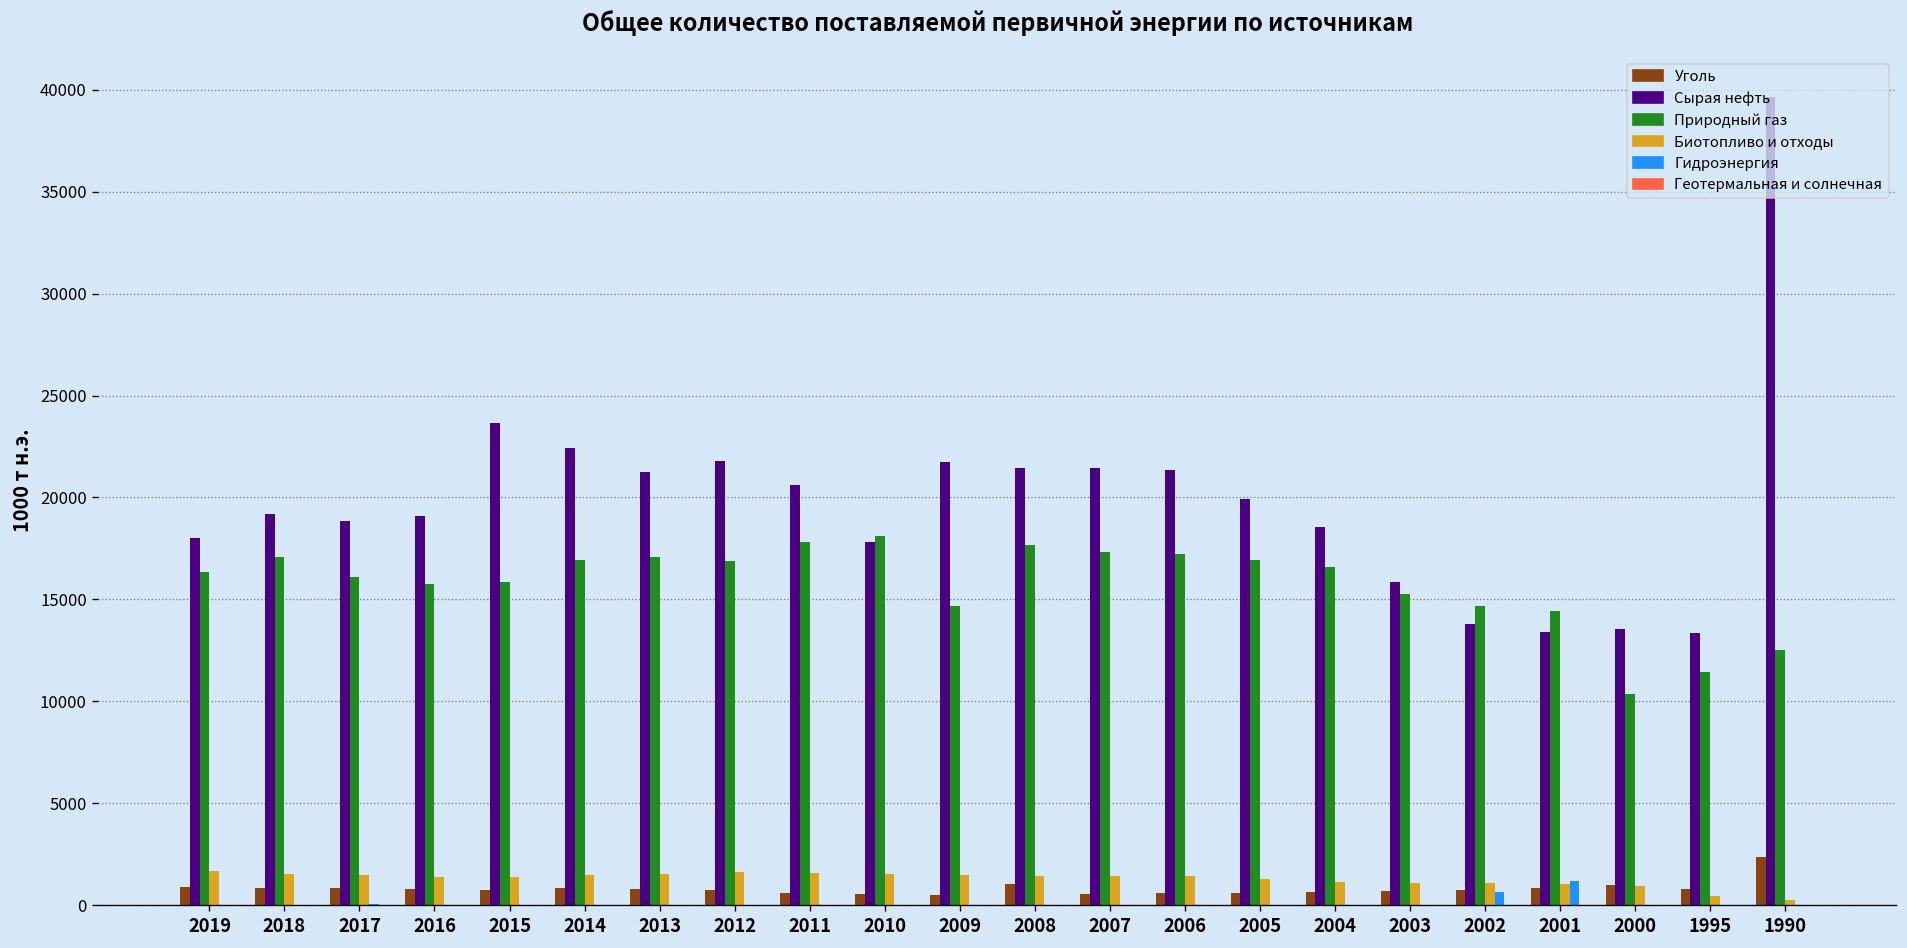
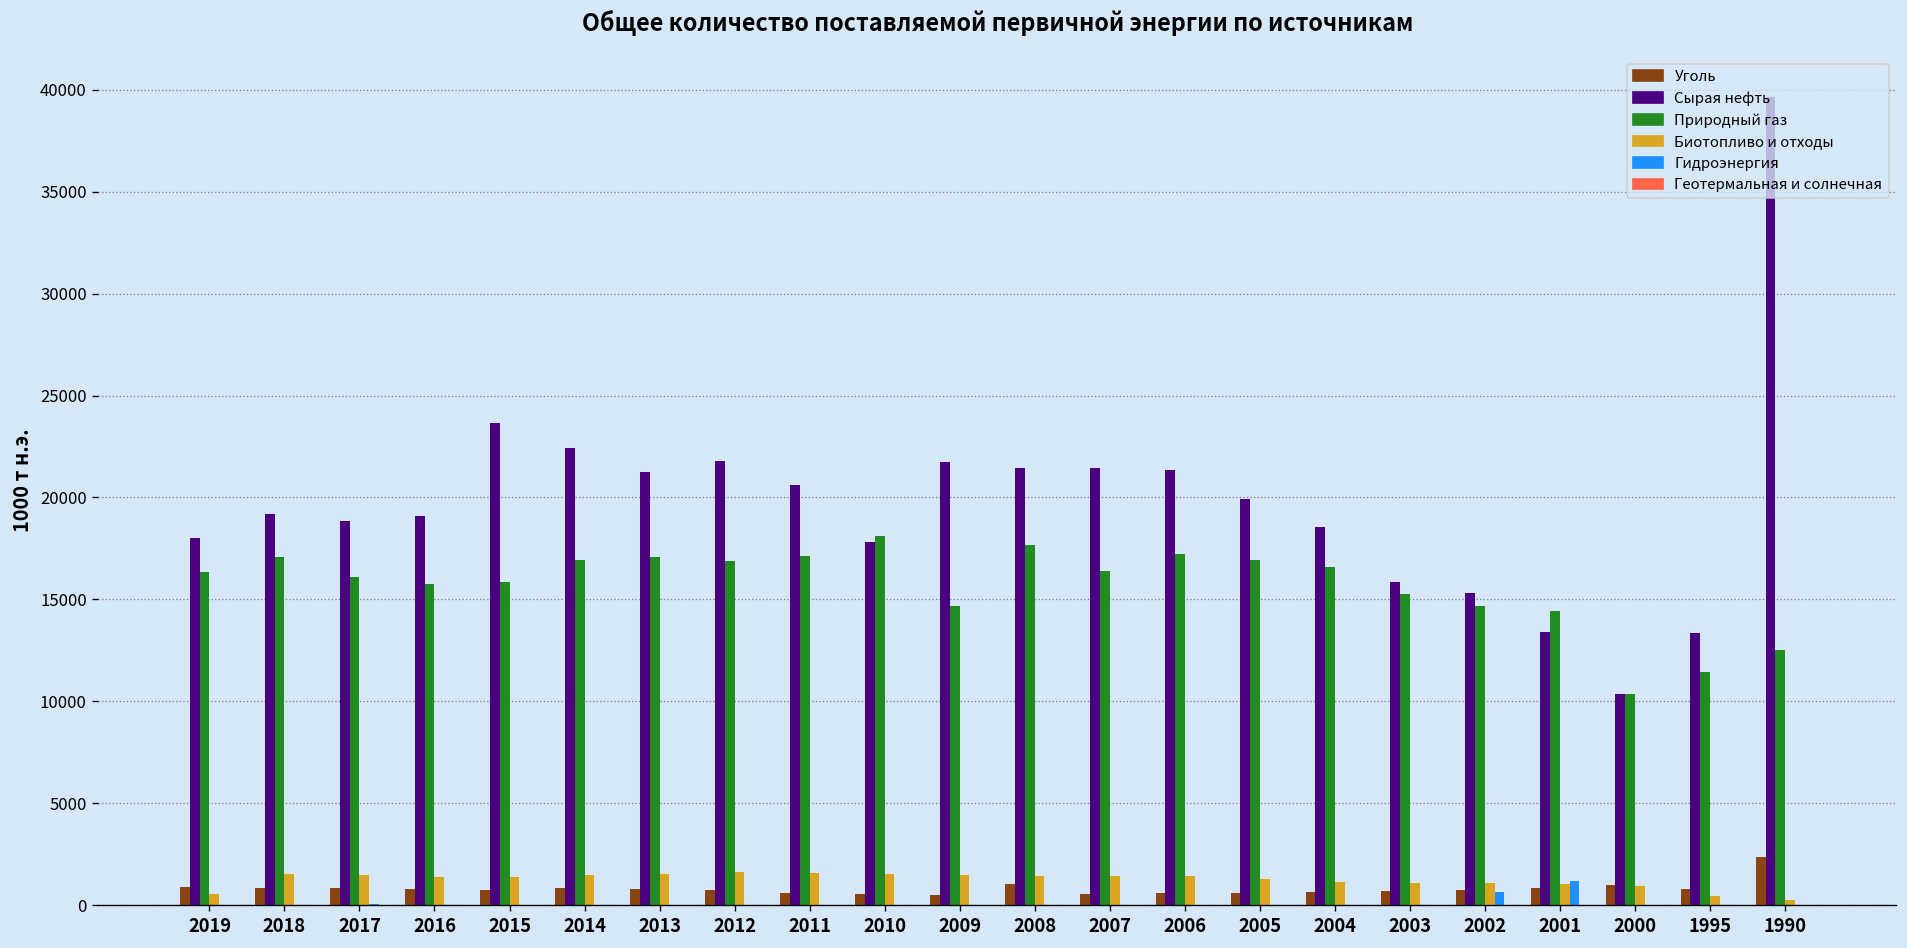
Биотопливо и отходы, 2019: 1700 -> 500
Природный газ, 2011: 17800 -> 17100
Природный газ, 2007: 17300 -> 16400
Сырая нефть, 2002: 13800 -> 15300
Сырая нефть, 2000: 13500 -> 10400
